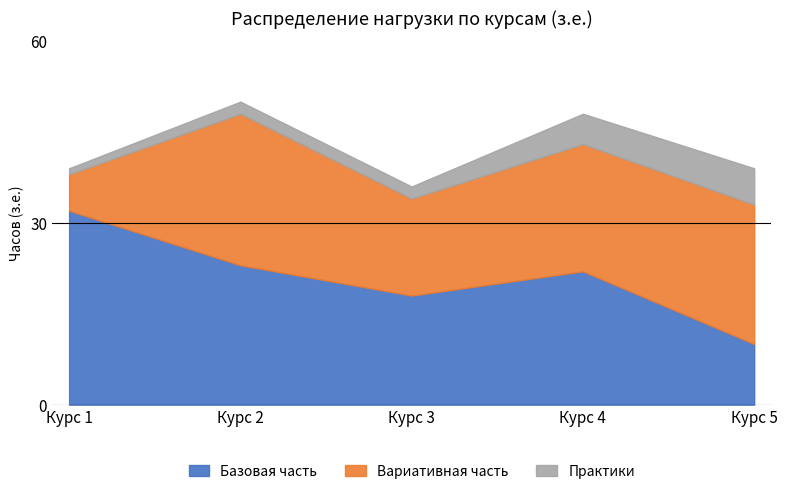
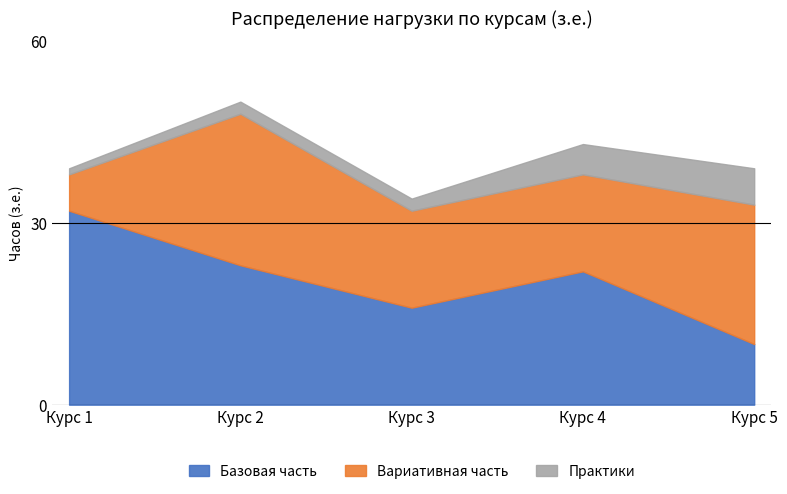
Базовая часть, Курс 3: 18 -> 16
Вариативная часть, Курс 4: 21 -> 16
